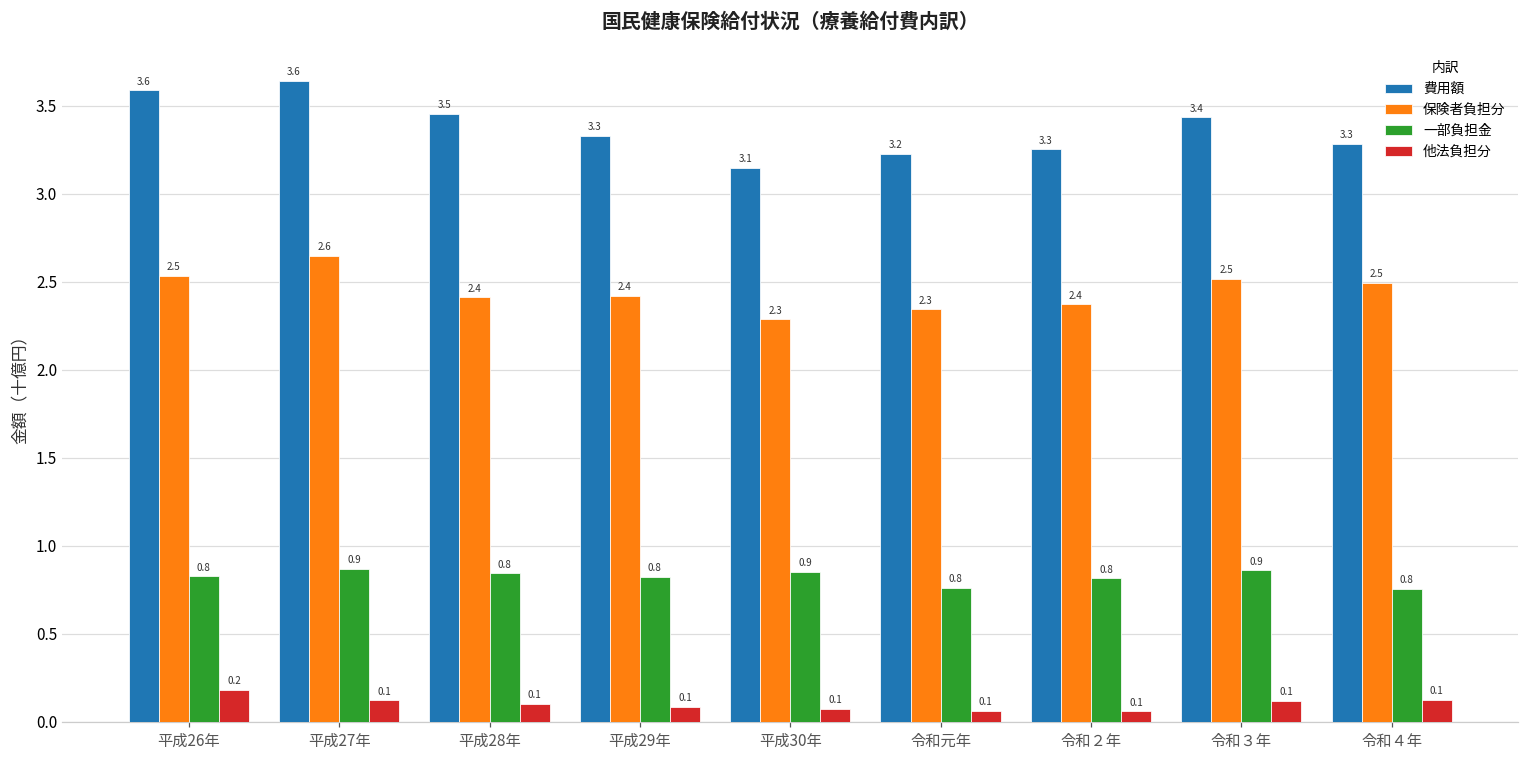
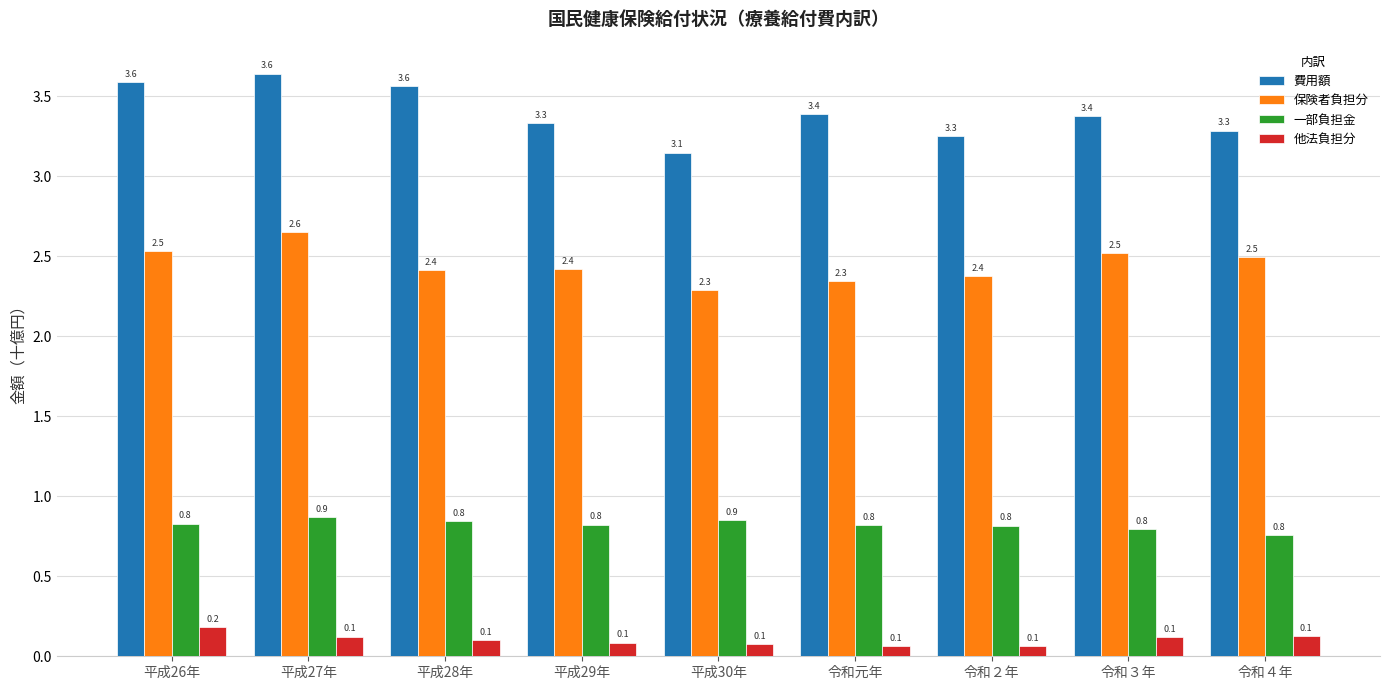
費用額, 平成28年: 3.5 -> 3.6
費用額, 令和元年: 3.2 -> 3.4
一部負担金, 令和元年: 0.76 -> 0.82
費用額, 令和３年: 3.43 -> 3.38
一部負担金, 令和３年: 0.9 -> 0.8
